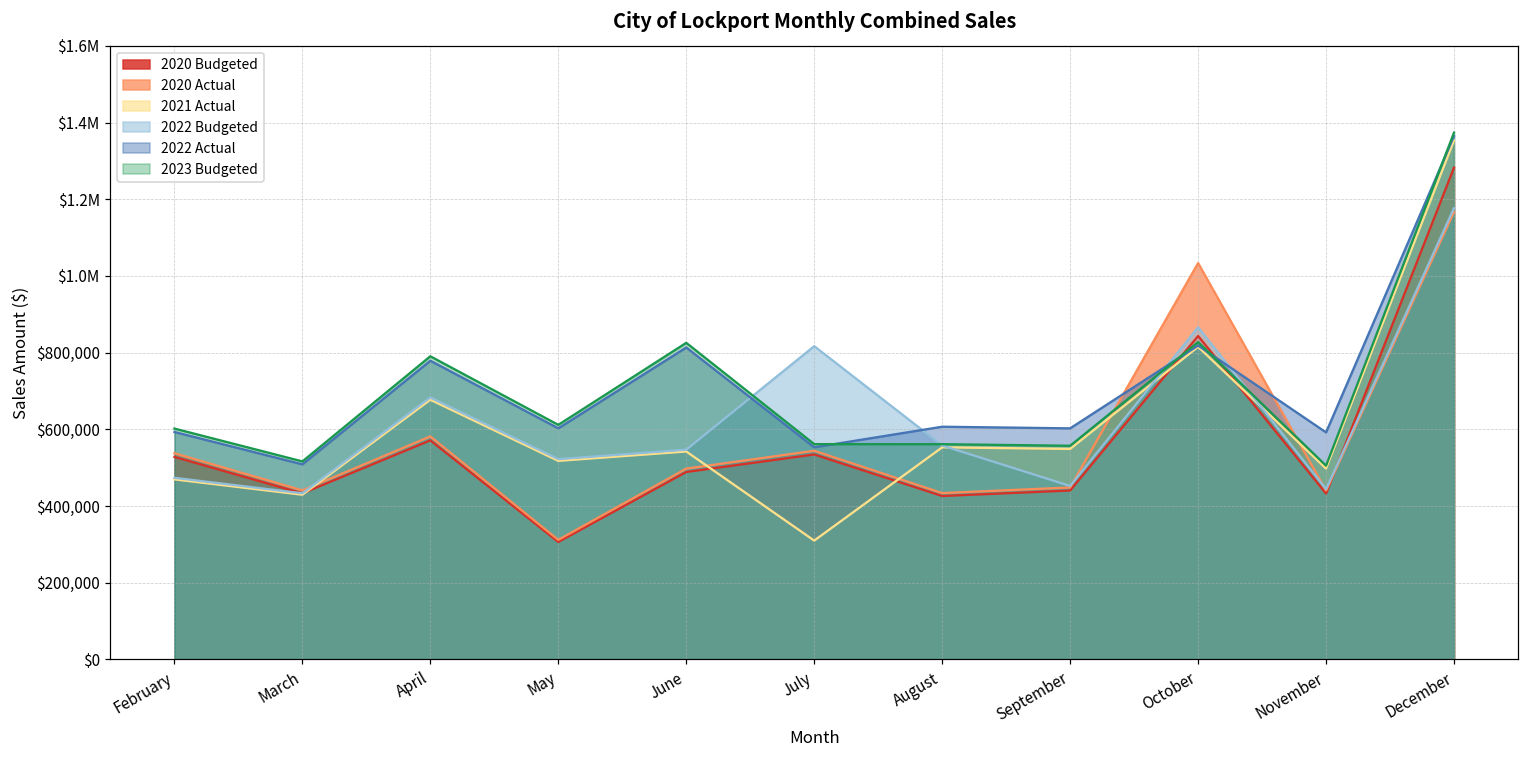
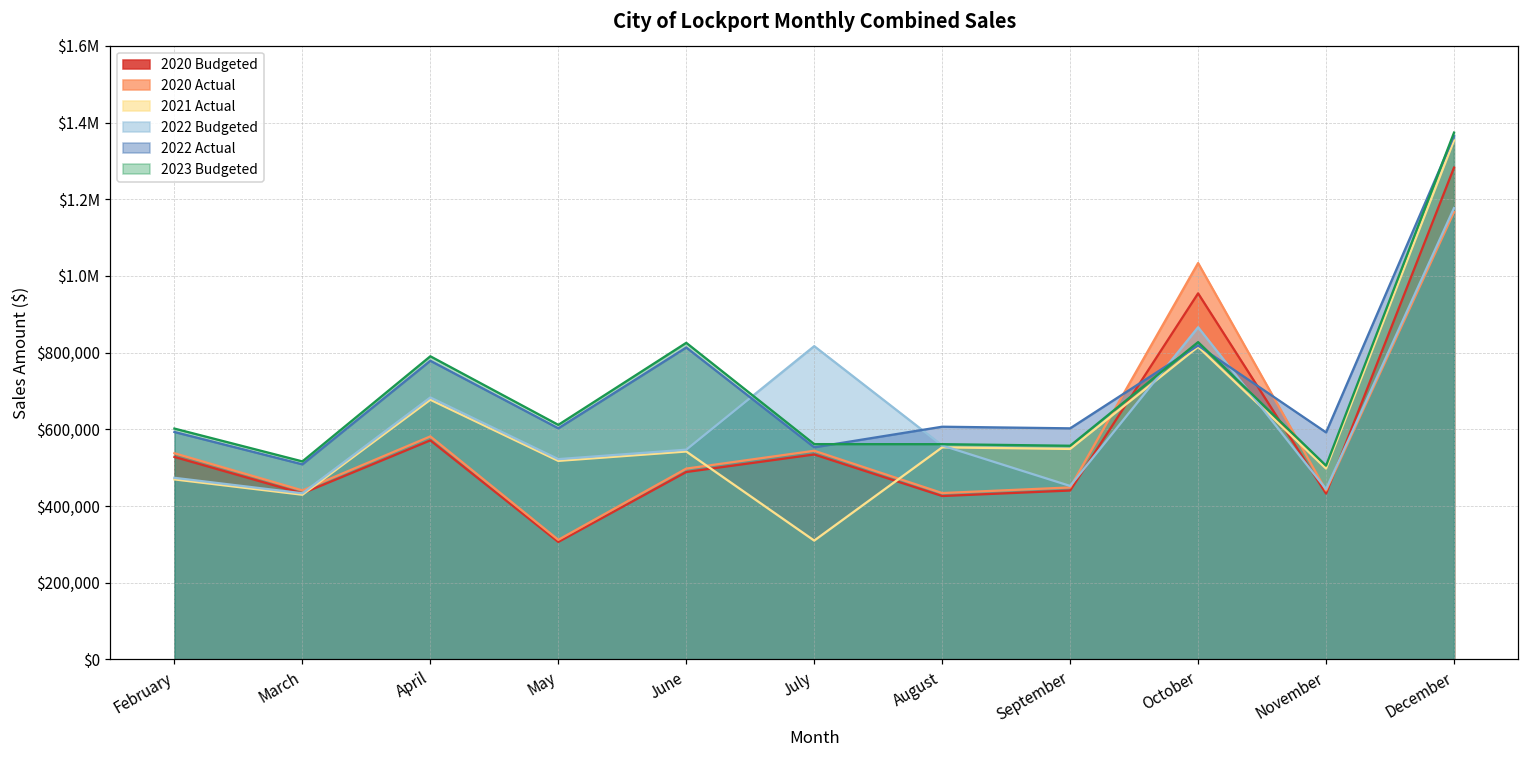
2020 Budgeted, October: $840,000 -> $950,000
